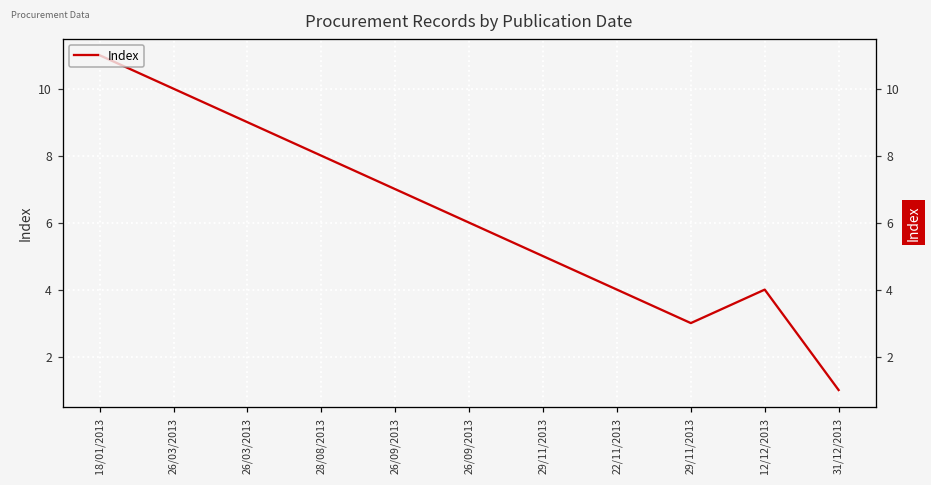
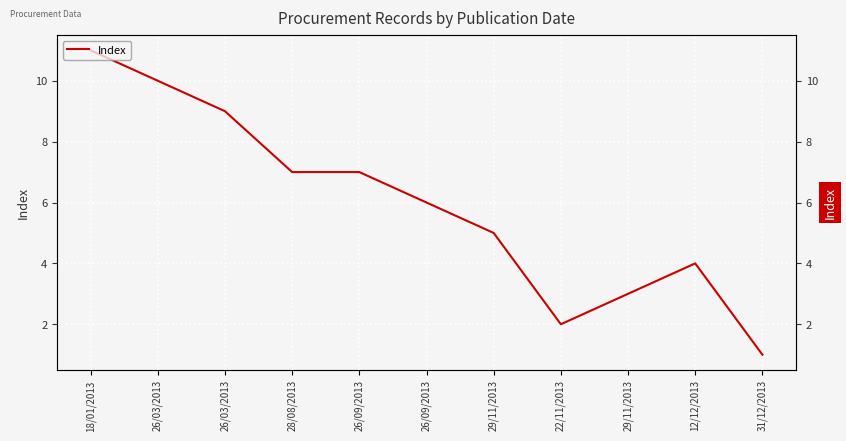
28/08/2013: 8 -> 7
22/11/2013: 4 -> 2
